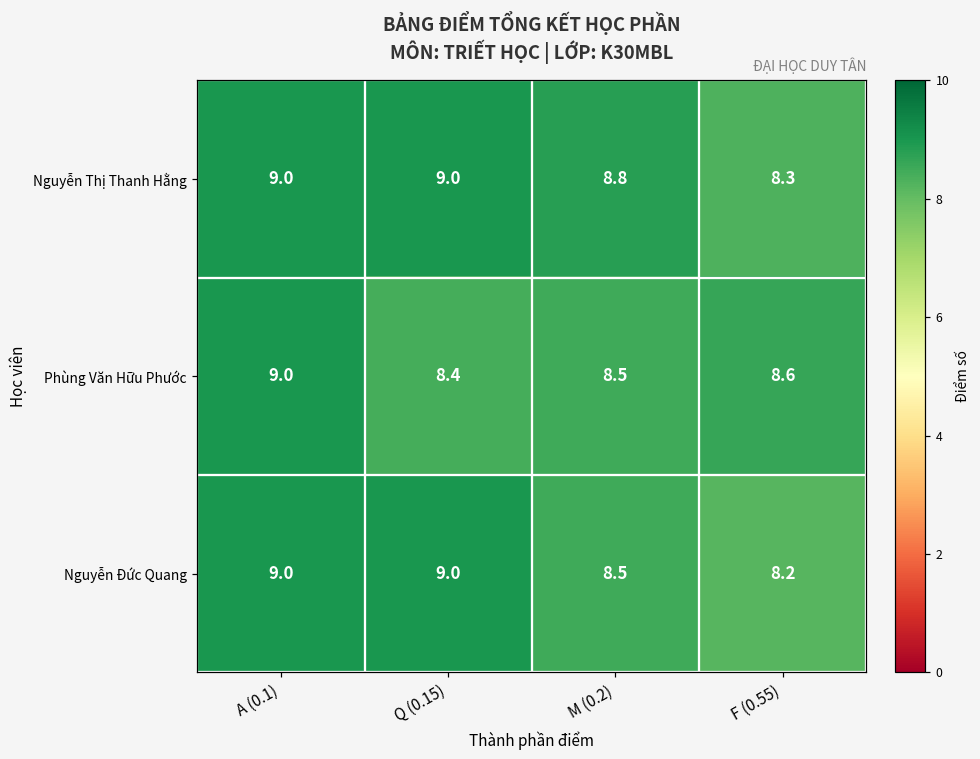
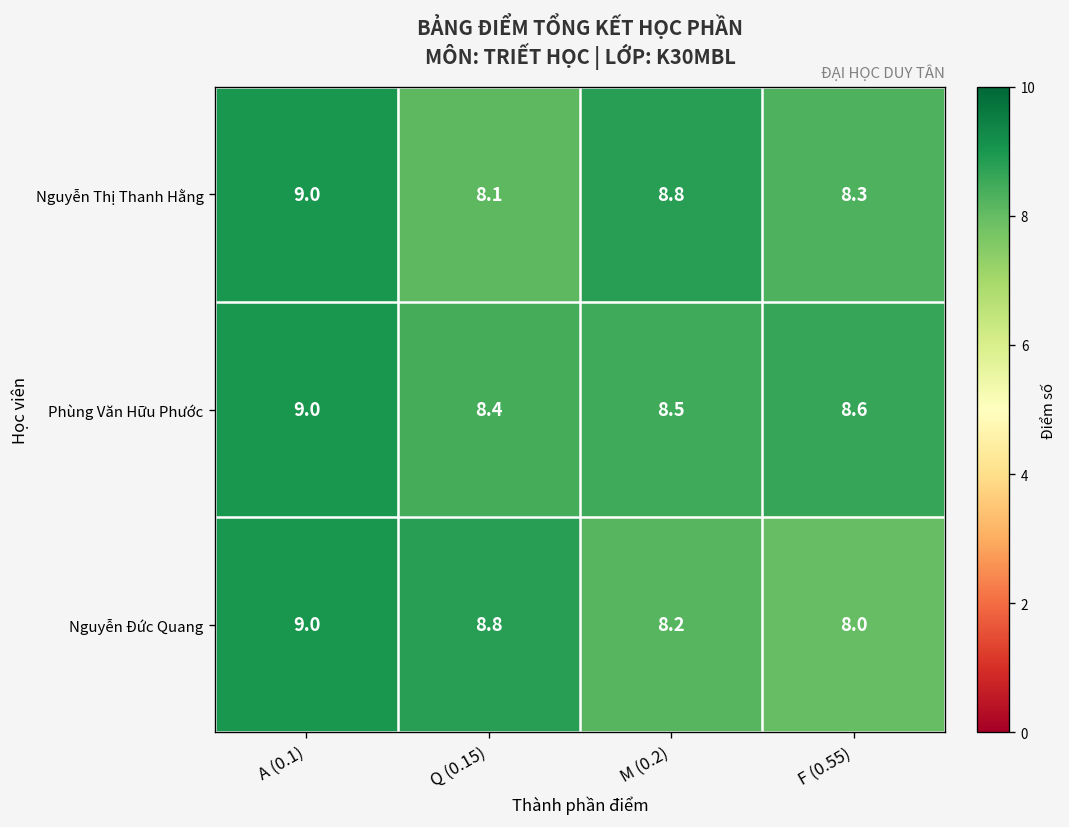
Nguyễn Thị Thanh Hằng, Q (0.15): 9.0 -> 8.1
Nguyễn Đức Quang, Q (0.15): 9.0 -> 8.8
Nguyễn Đức Quang, M (0.2): 8.5 -> 8.2
Nguyễn Đức Quang, F (0.55): 8.2 -> 8.0
